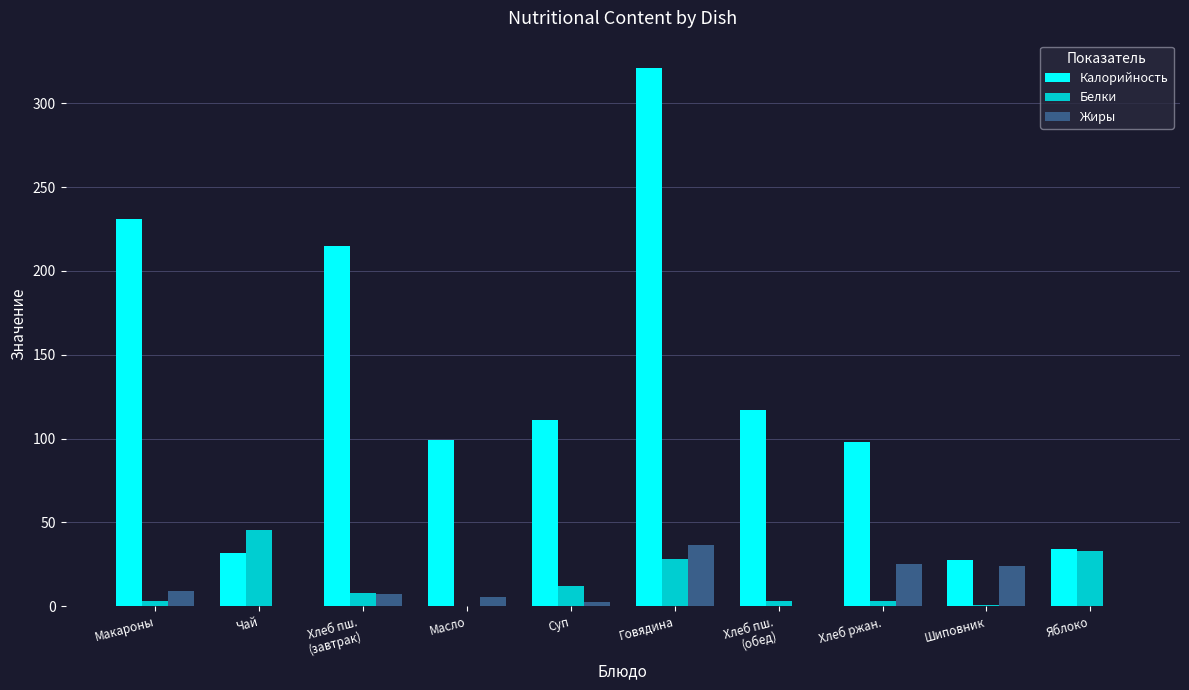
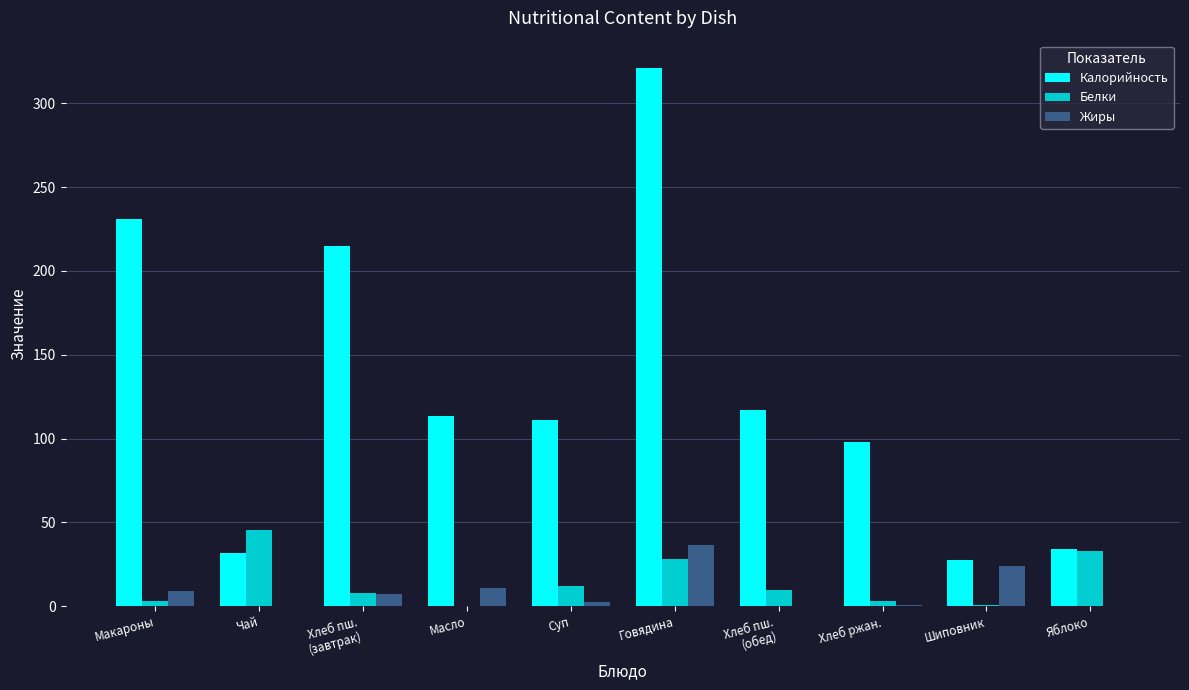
Калорийность, Масло: 99 -> 114
Жиры, Масло: 6 -> 11
Белки, Хлеб пш. (обед): 3 -> 10
Жиры, Хлеб ржан.: 25 -> 1
